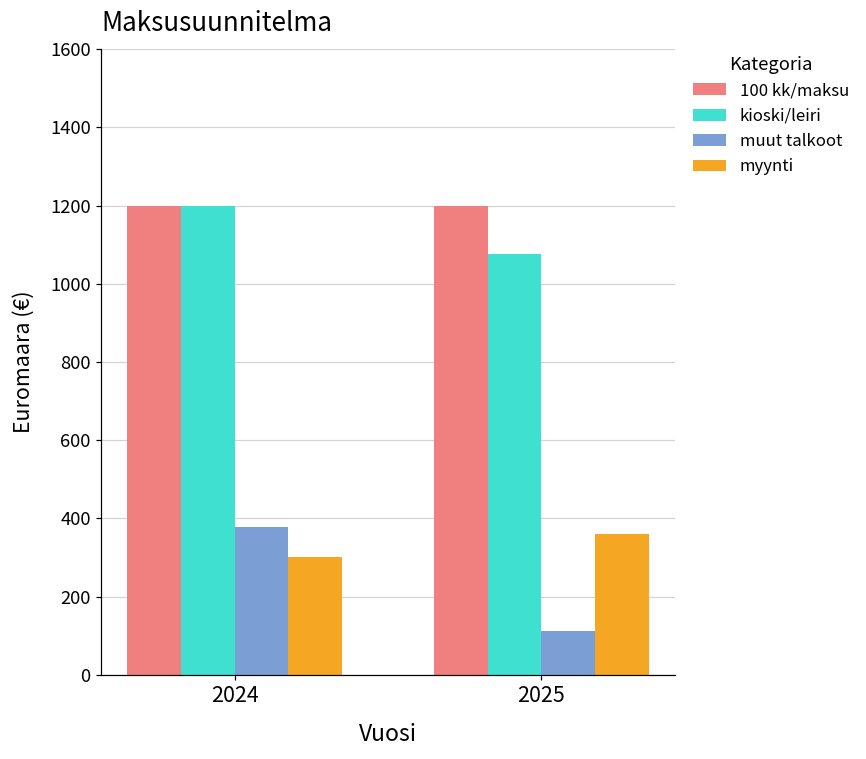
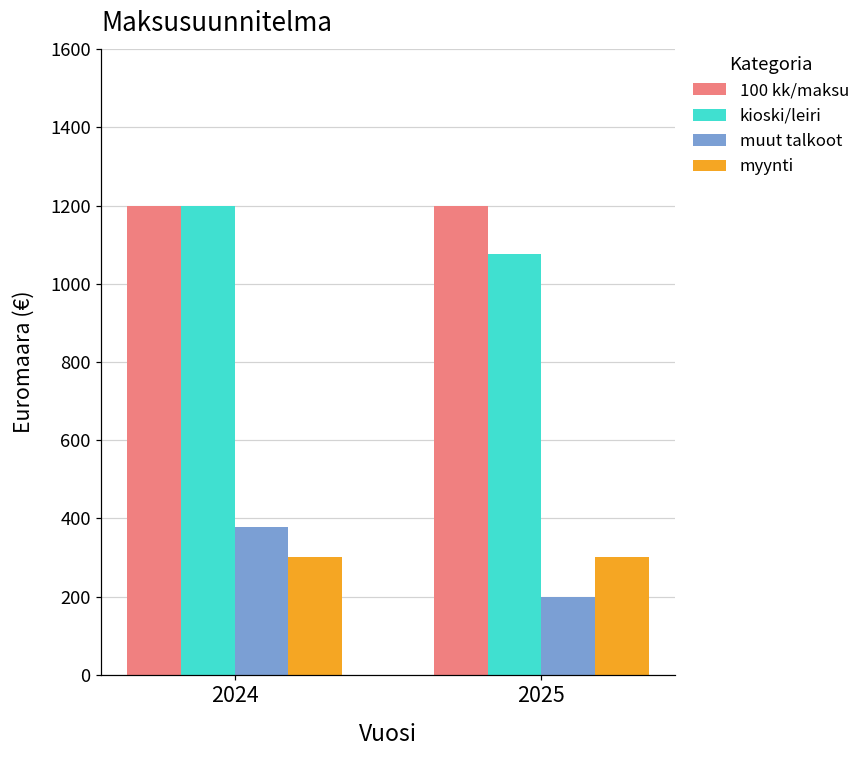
muut talkoot, 2025: 110 -> 200
myynti, 2025: 360 -> 300
